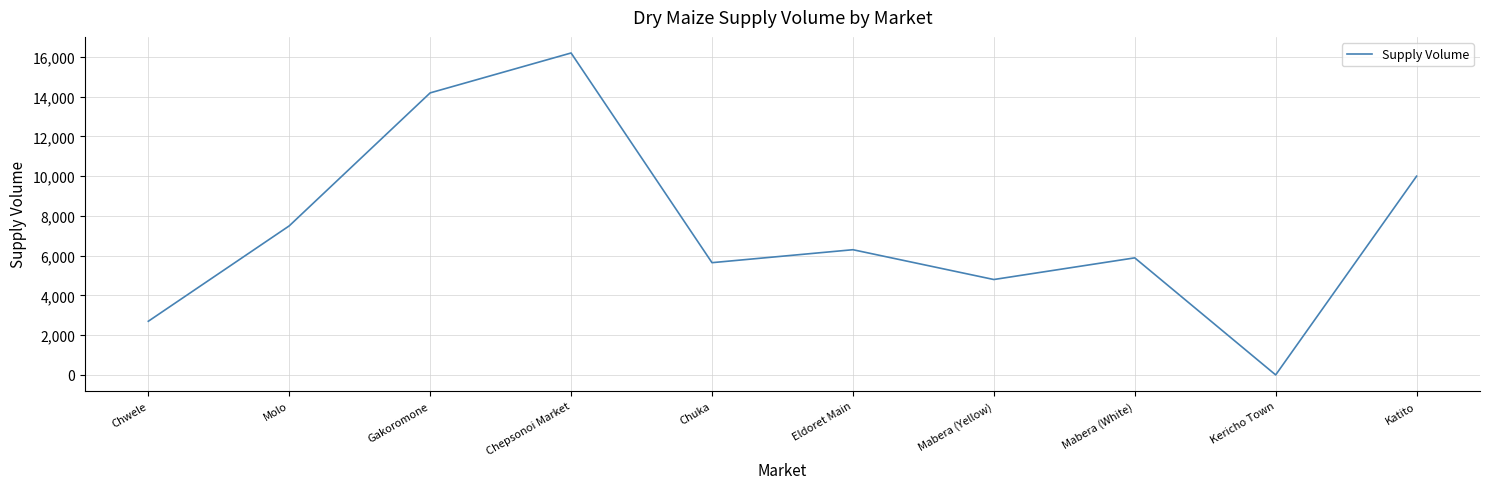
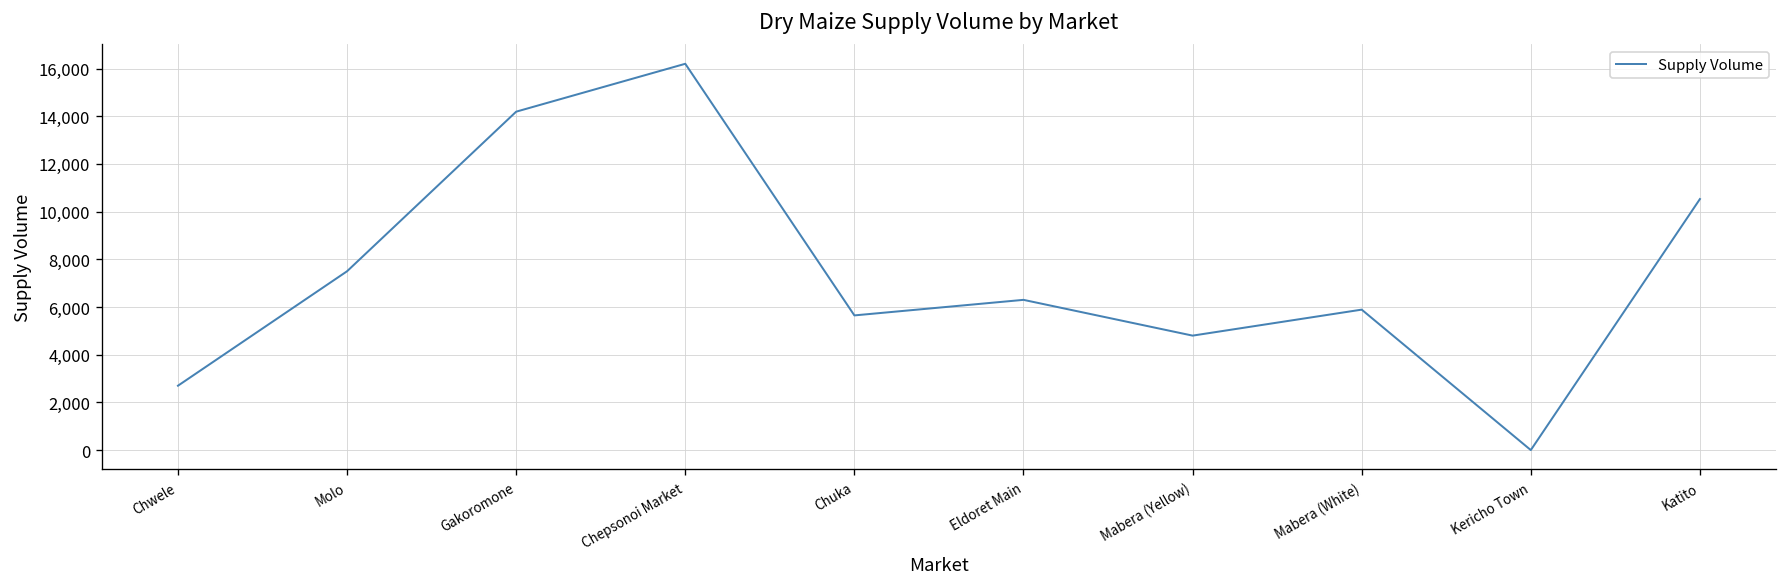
Katito: 10,000 -> 10,500
